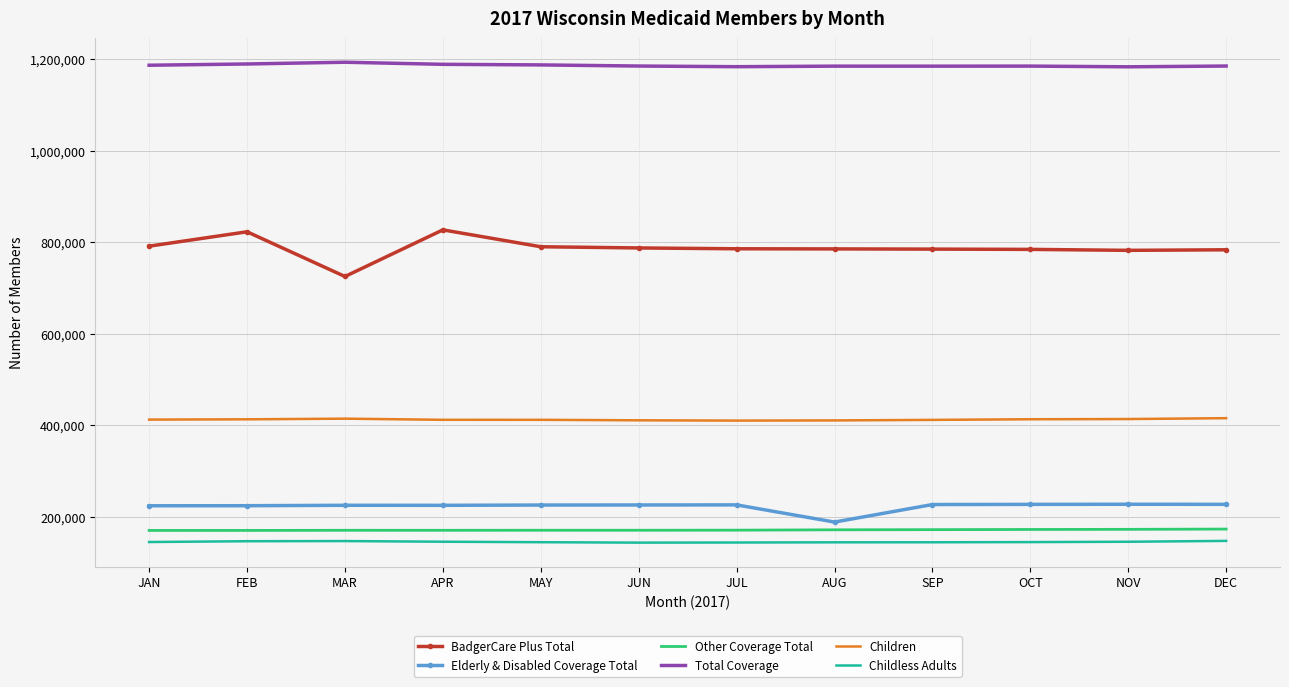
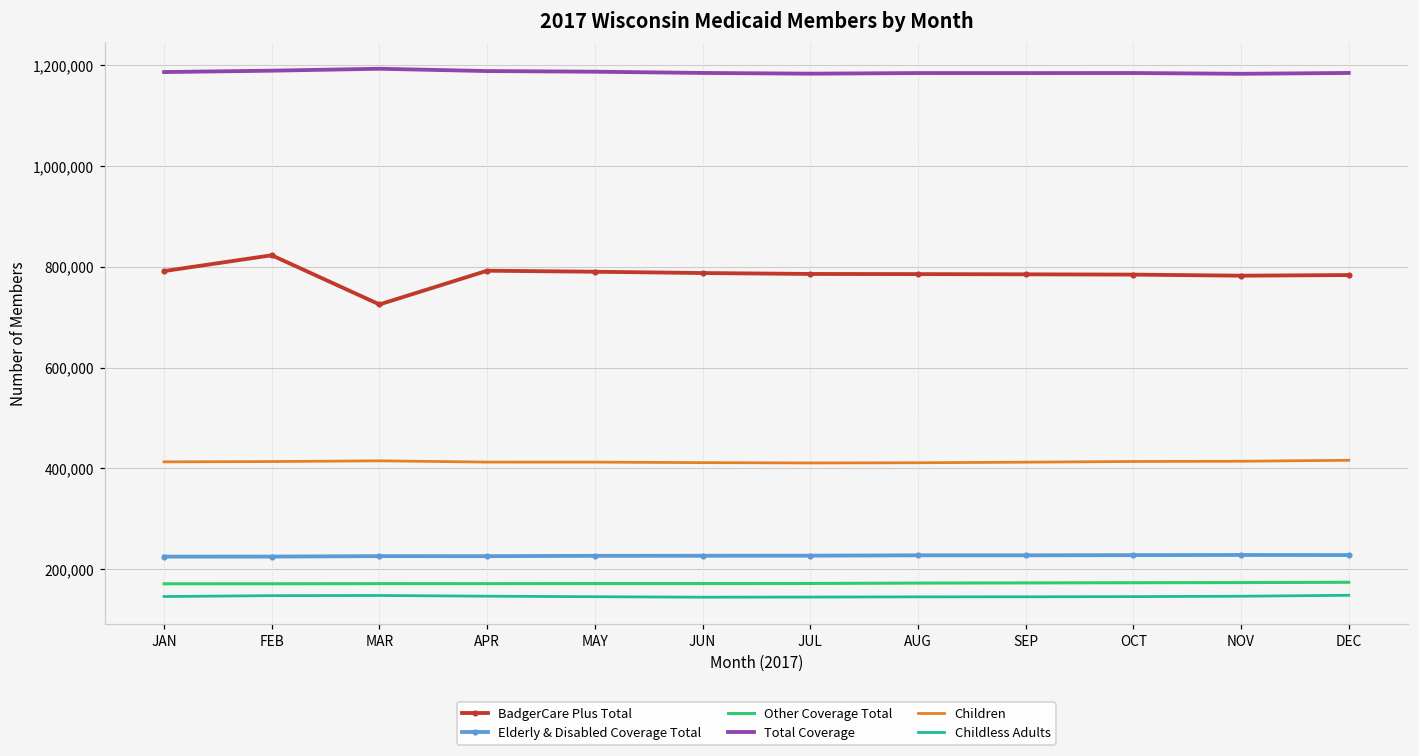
BadgerCare Plus Total, APR: 830,000 -> 790,000
Elderly & Disabled Coverage Total, AUG: 190,000 -> 230,000
